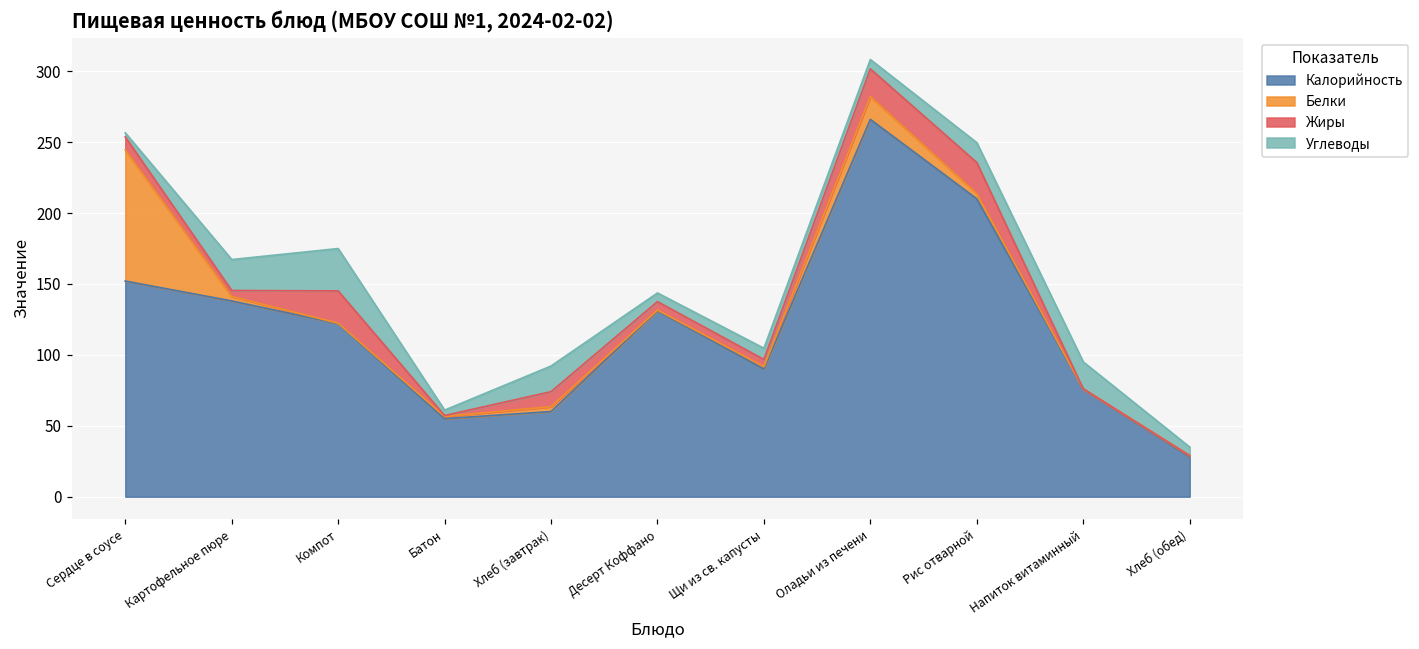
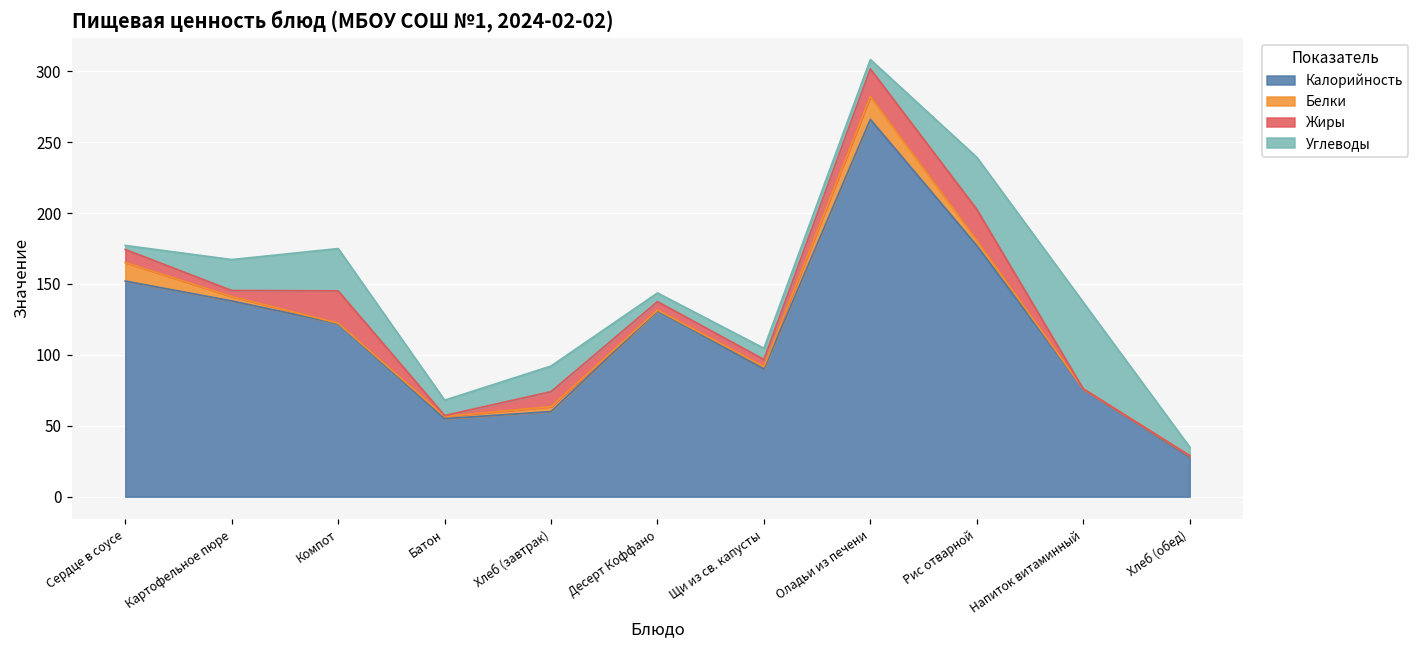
Белки, Сердце в соусе: 92 -> 13
Углеводы, Батон: 4 -> 11
Калорийность, Рис отварной: 210 -> 177
Углеводы, Рис отварной: 14 -> 37
Углеводы, Напиток витаминный: 19 -> 61
